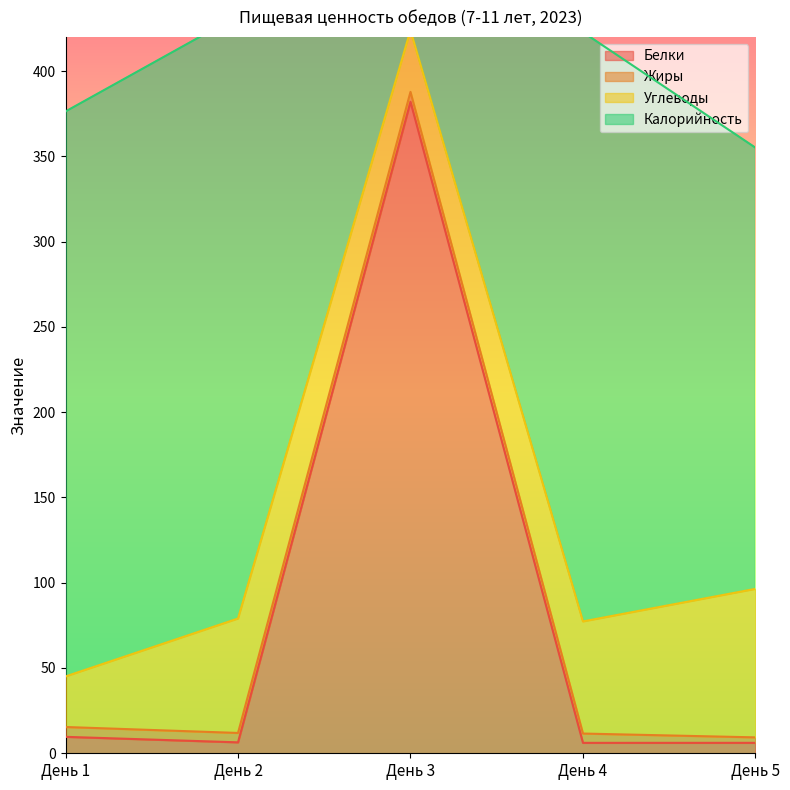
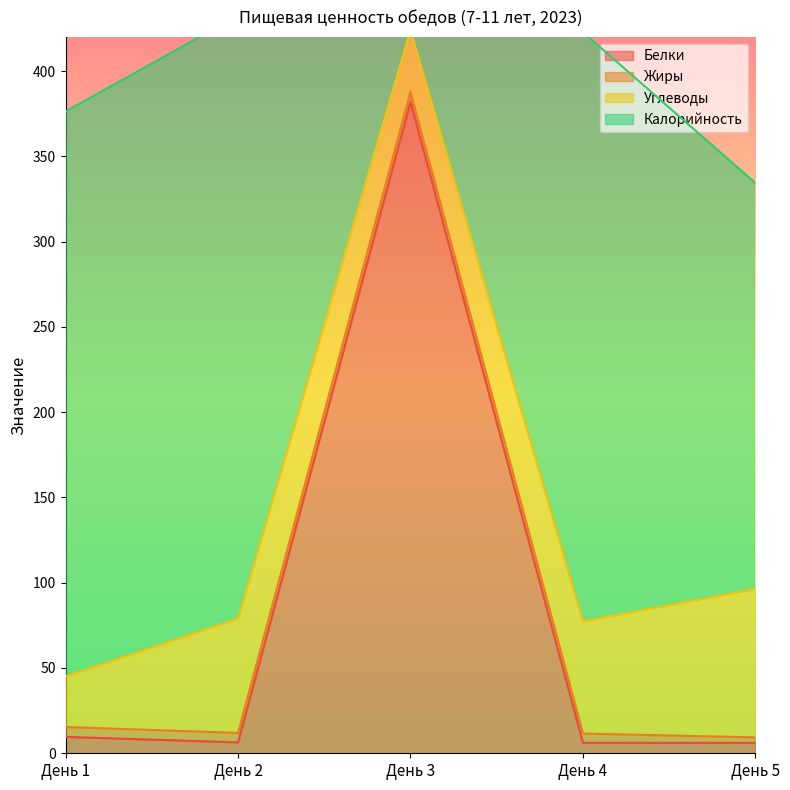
Калорийность, День 5: 259 -> 238
